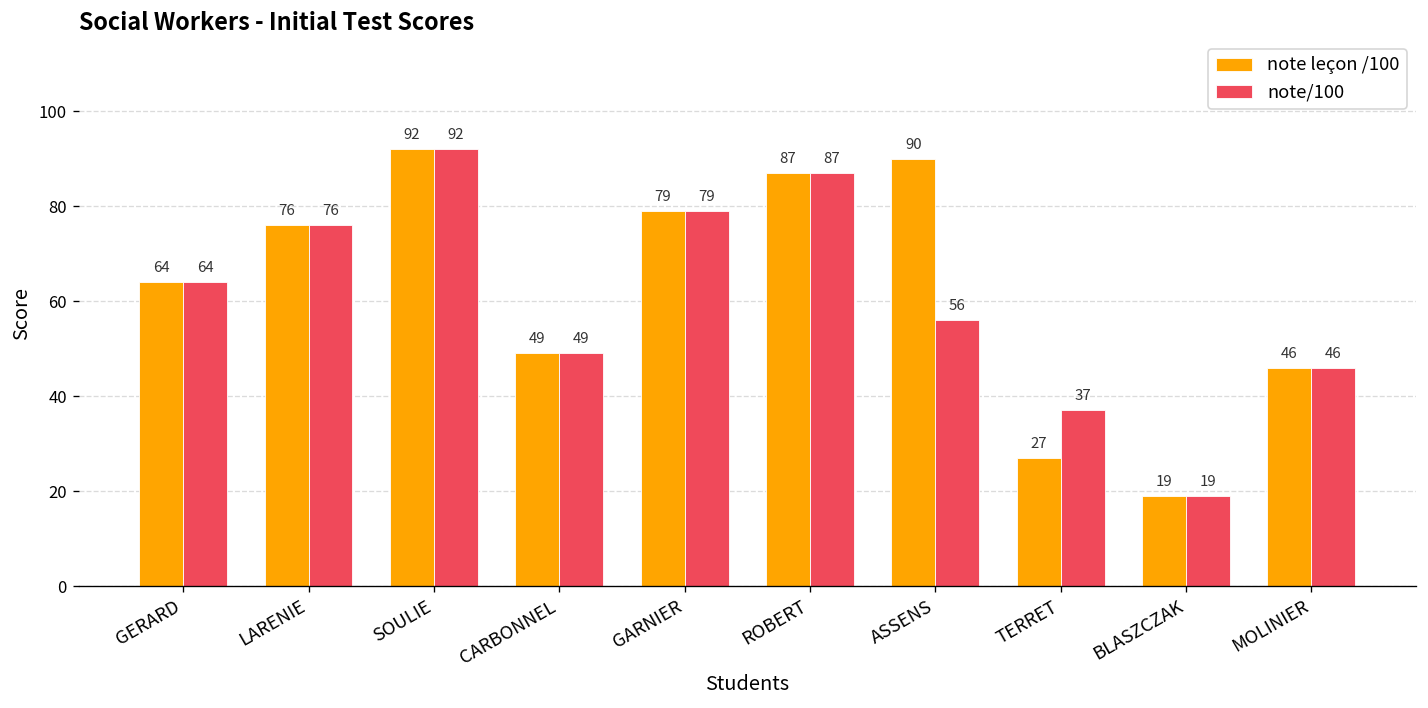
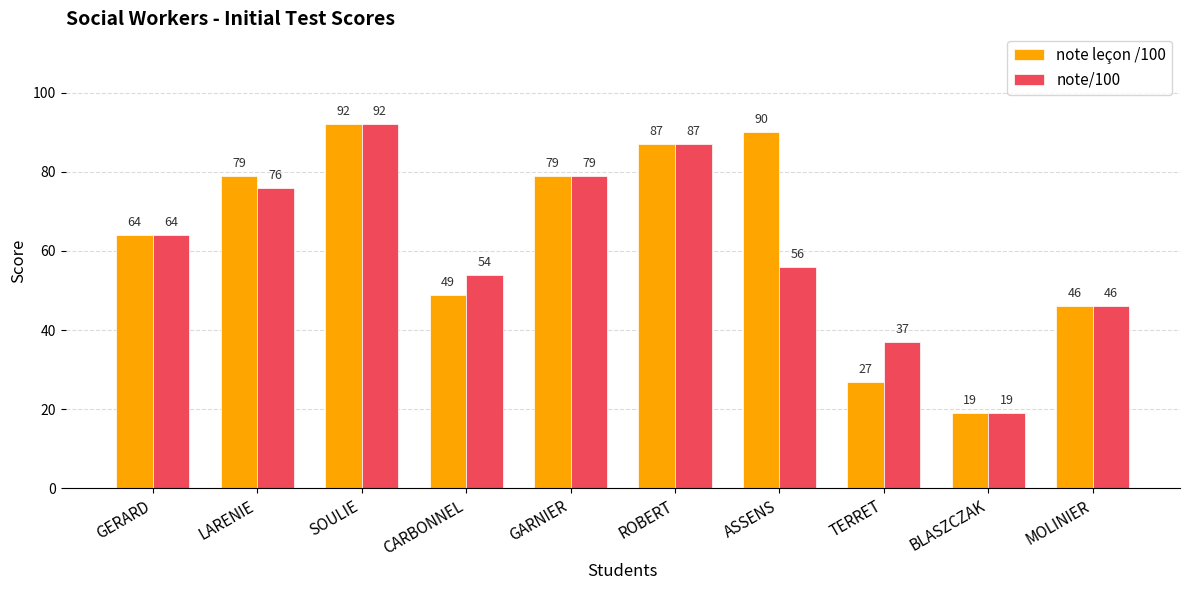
note leçon /100, LARENIE: 76 -> 79
note/100, CARBONNEL: 49 -> 54
